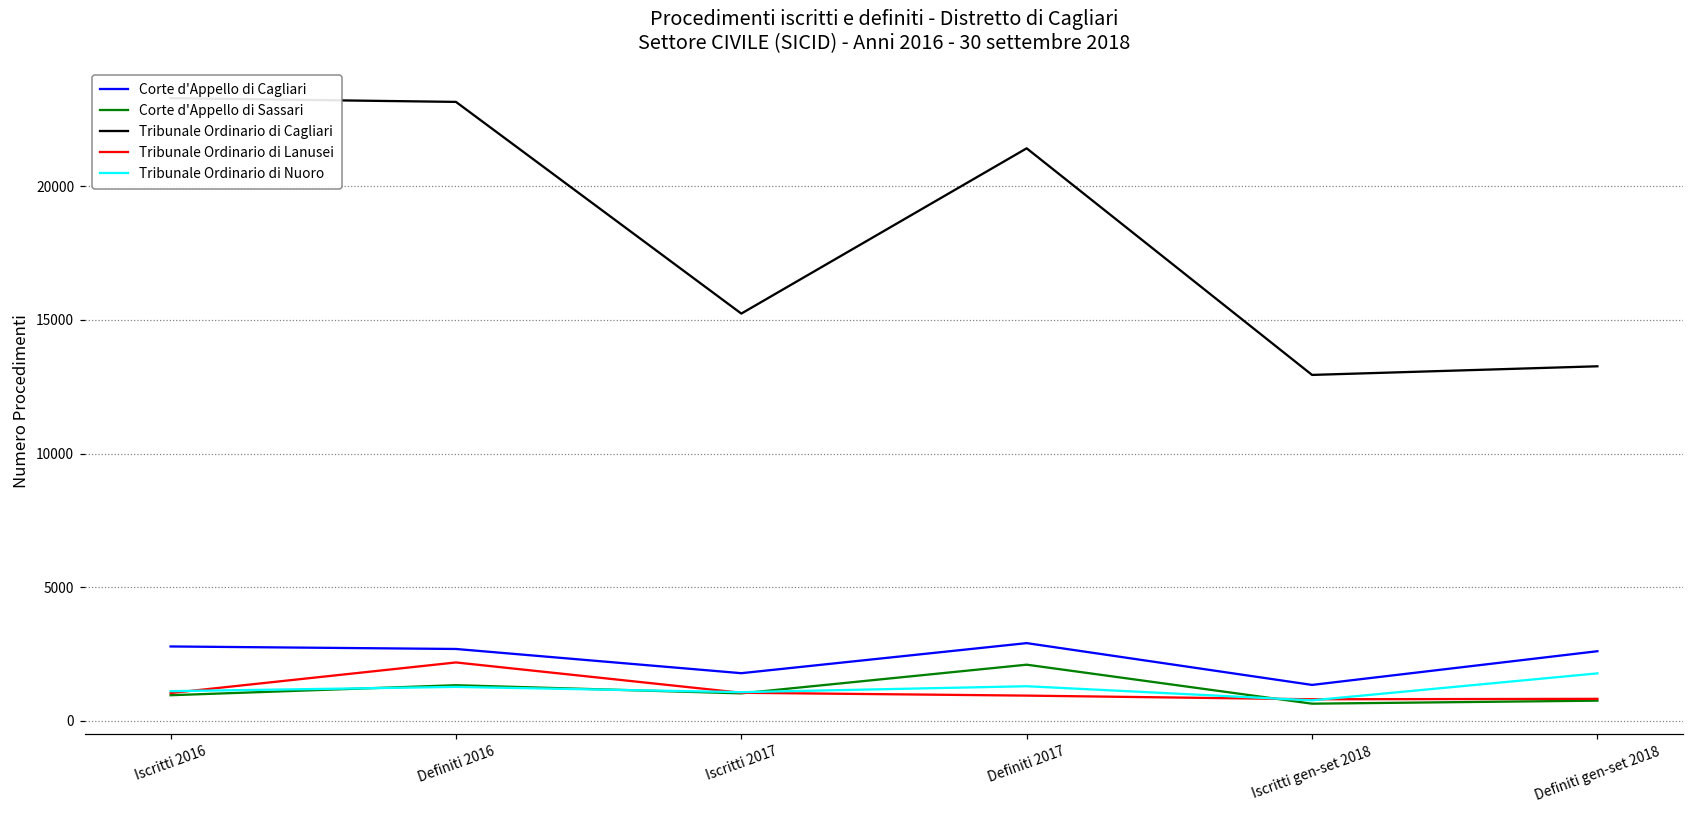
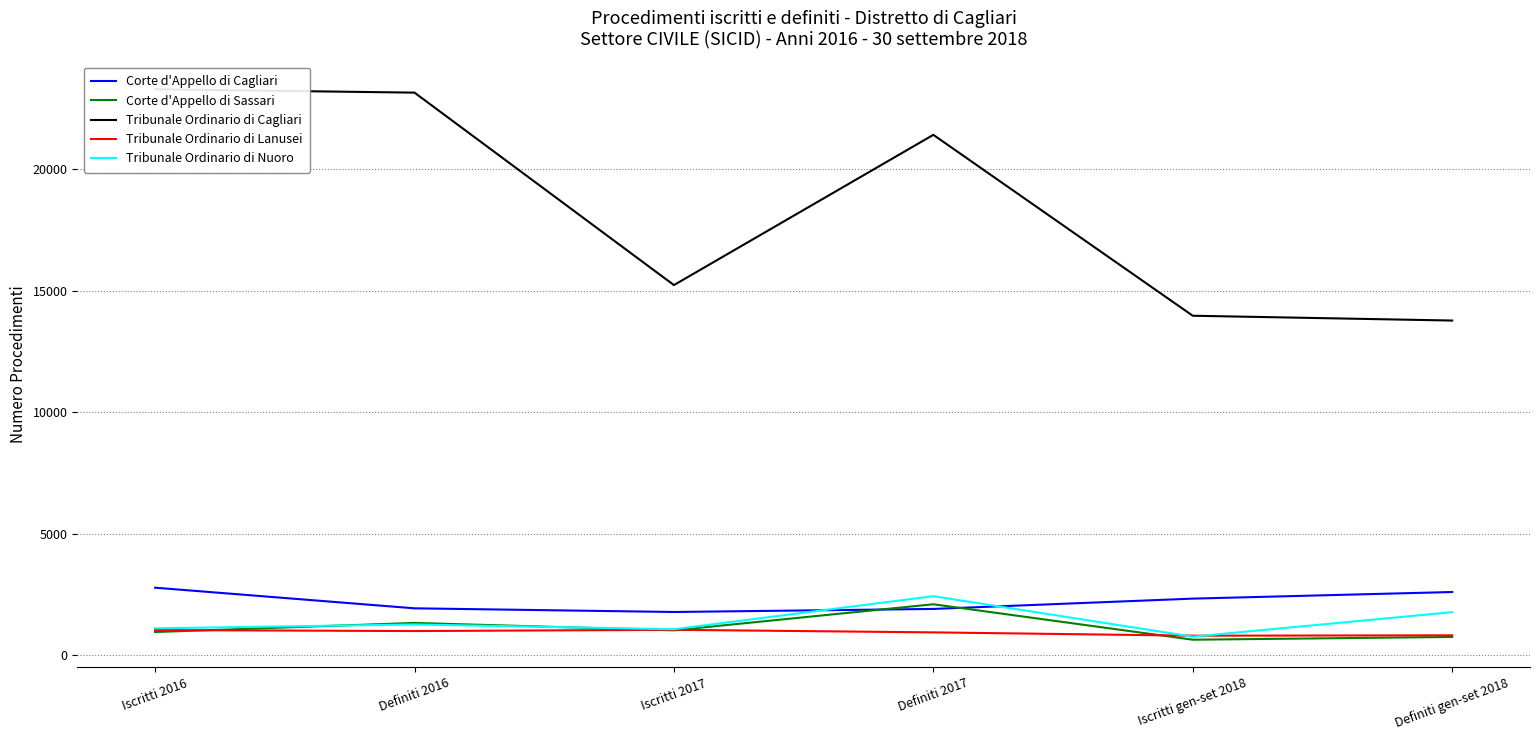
Corte d'Appello di Cagliari, Definiti 2016: 2700 -> 1900
Tribunale Ordinario di Lanusei, Definiti 2016: 2200 -> 1000
Corte d'Appello di Cagliari, Definiti 2017: 2900 -> 1900
Tribunale Ordinario di Nuoro, Definiti 2017: 1300 -> 2400
Corte d'Appello di Cagliari, Iscritti gen-set 2018: 1300 -> 2300
Tribunale Ordinario di Cagliari, Iscritti gen-set 2018: 12900 -> 14000
Tribunale Ordinario di Cagliari, Definiti gen-set 2018: 13300 -> 13800
